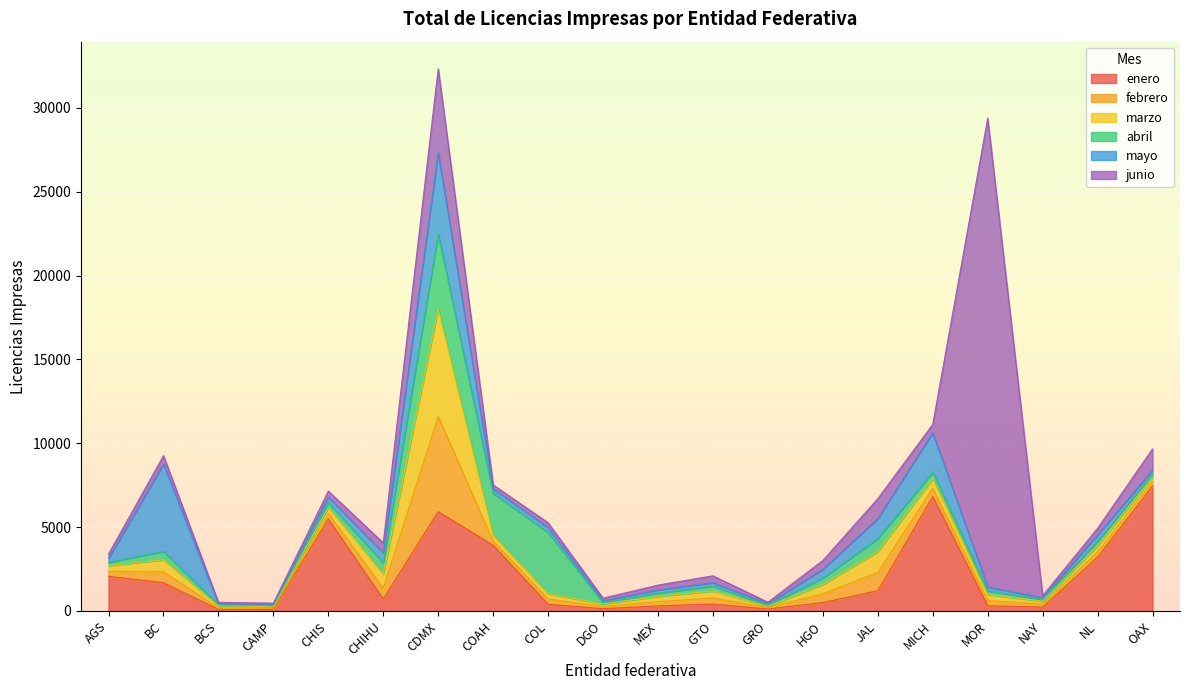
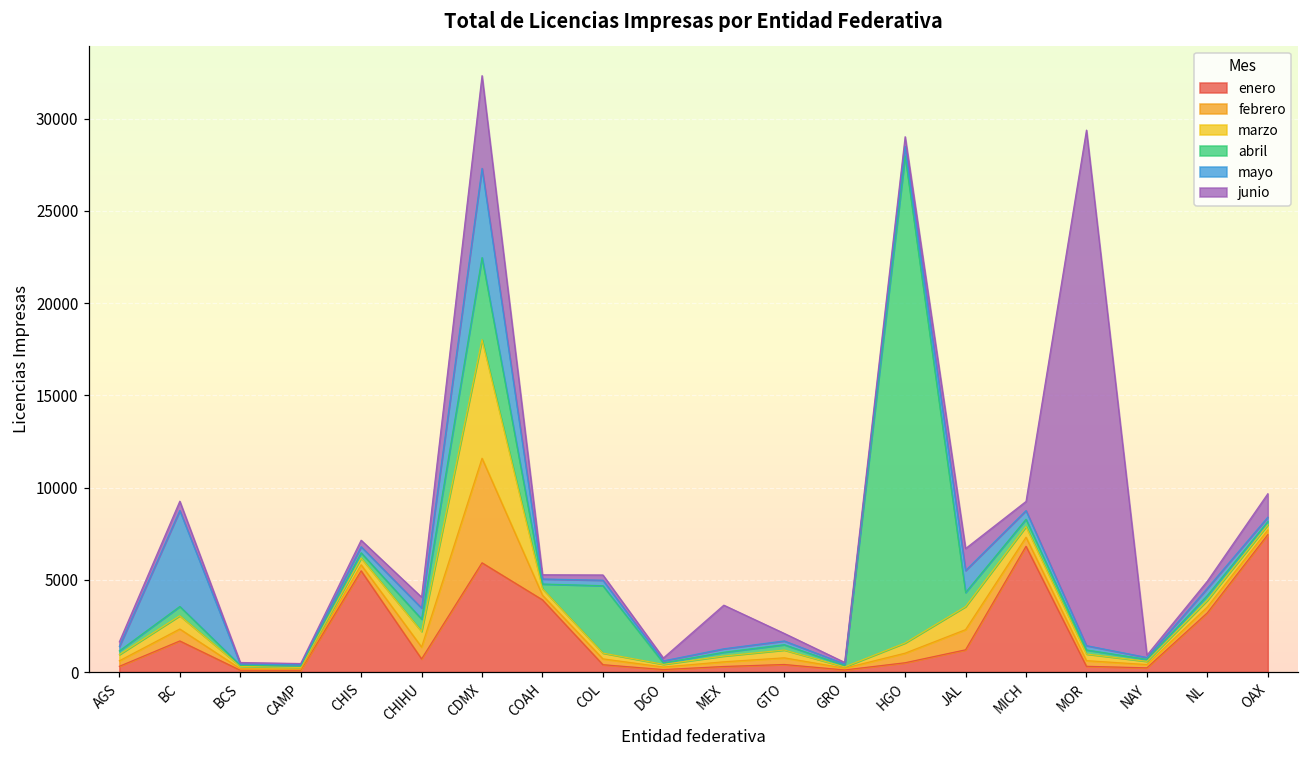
enero, AGS: 2100 -> 300
abril, COAH: 2500 -> 300
junio, MEX: 300 -> 2400
abril, HGO: 400 -> 26400
mayo, MICH: 2300 -> 500
